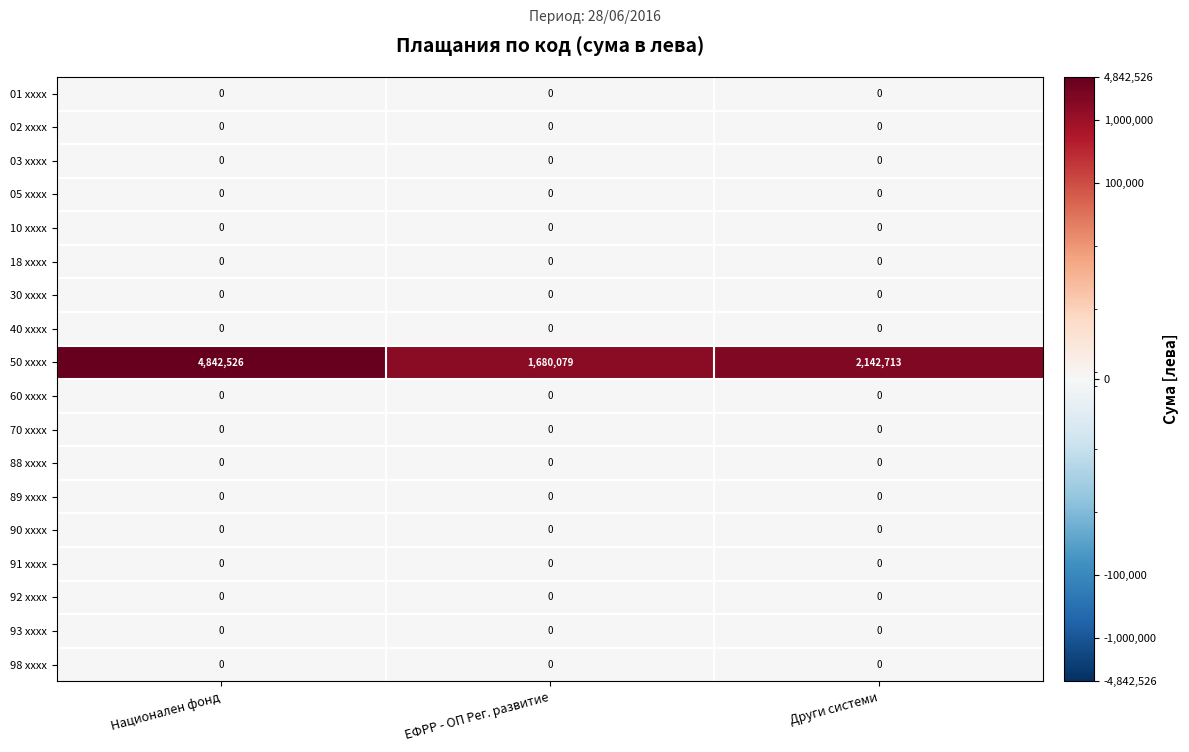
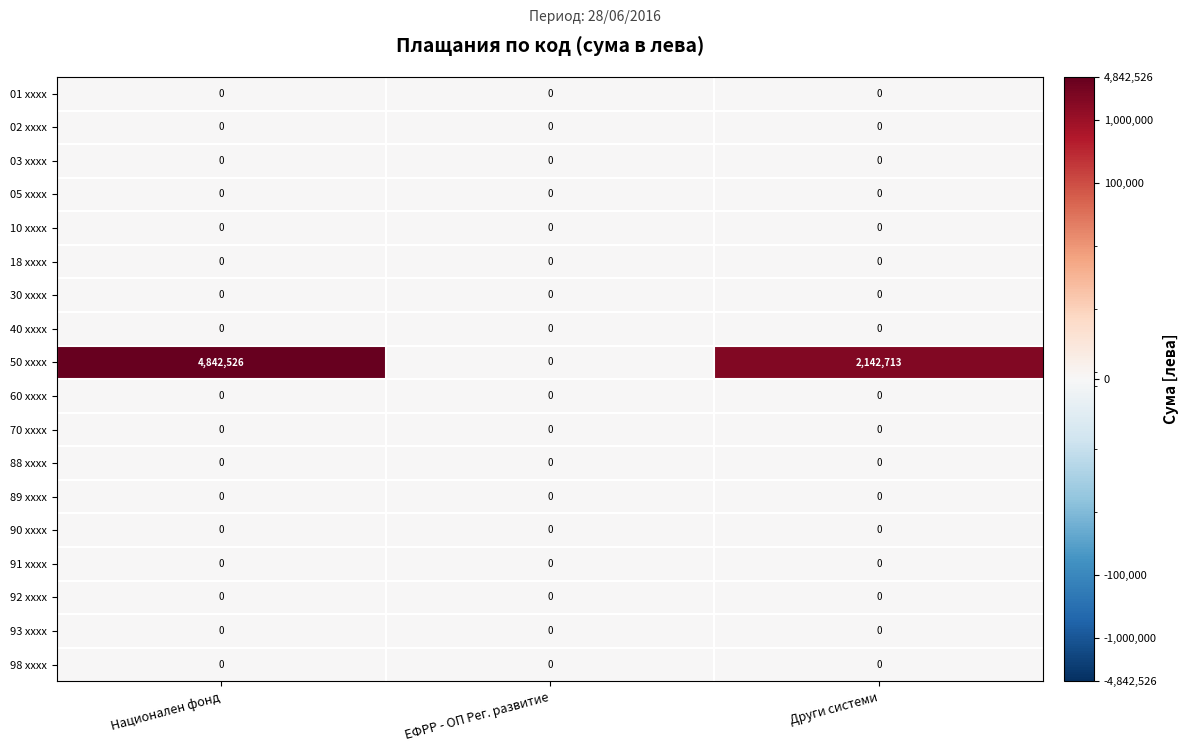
50 xxxx, ЕФРР - ОП Рег. развитие: 1,680,079 -> 0
